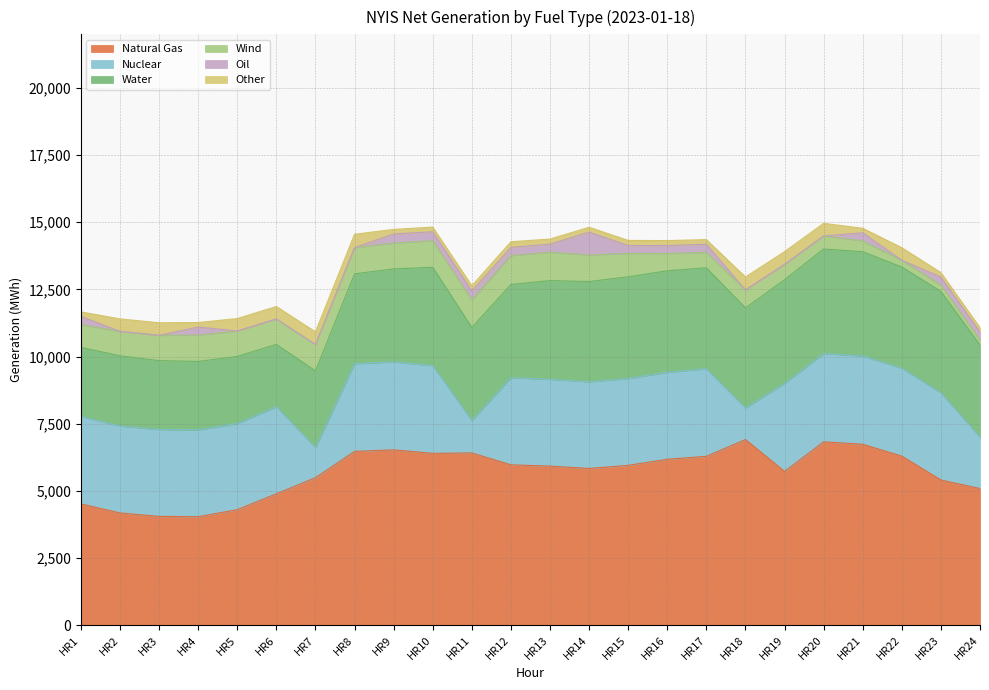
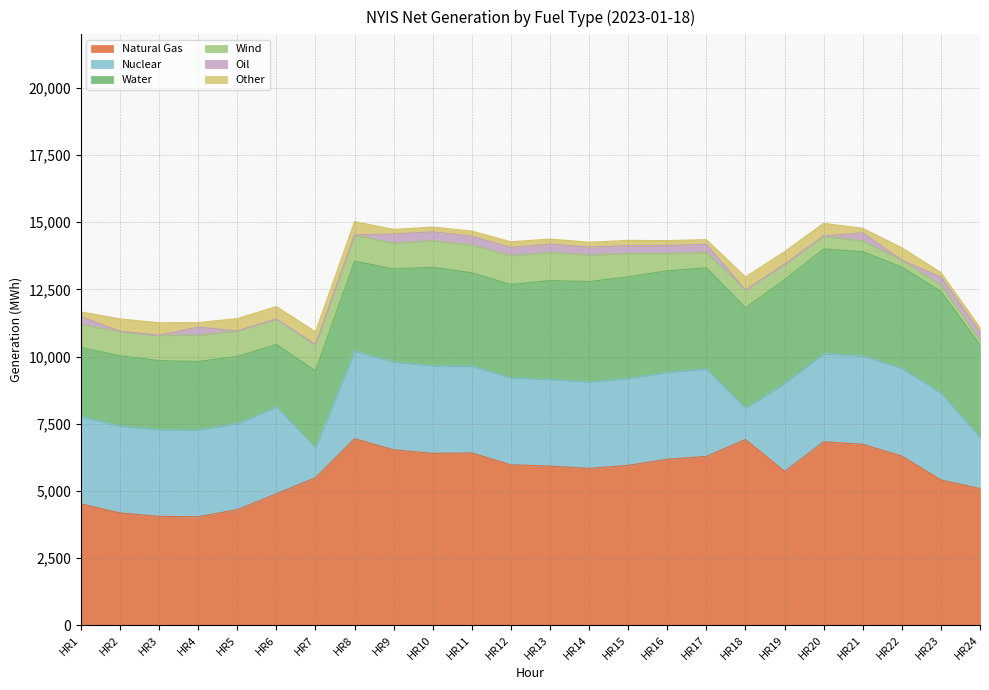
Natural Gas, HR8: 6,500 -> 6,900
Nuclear, HR11: 1,200 -> 3,200
Oil, HR14: 900 -> 300
